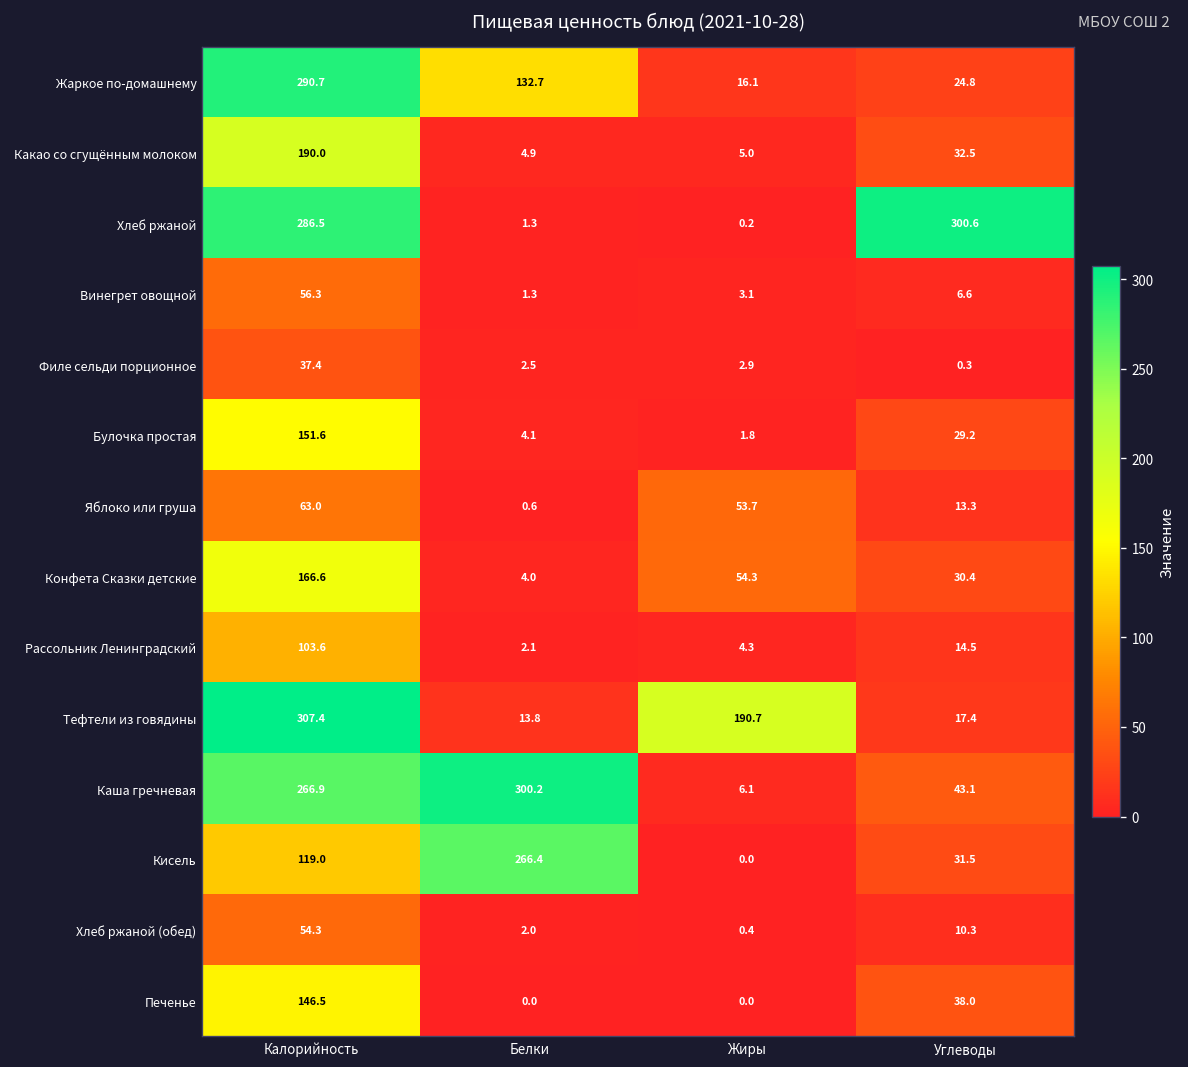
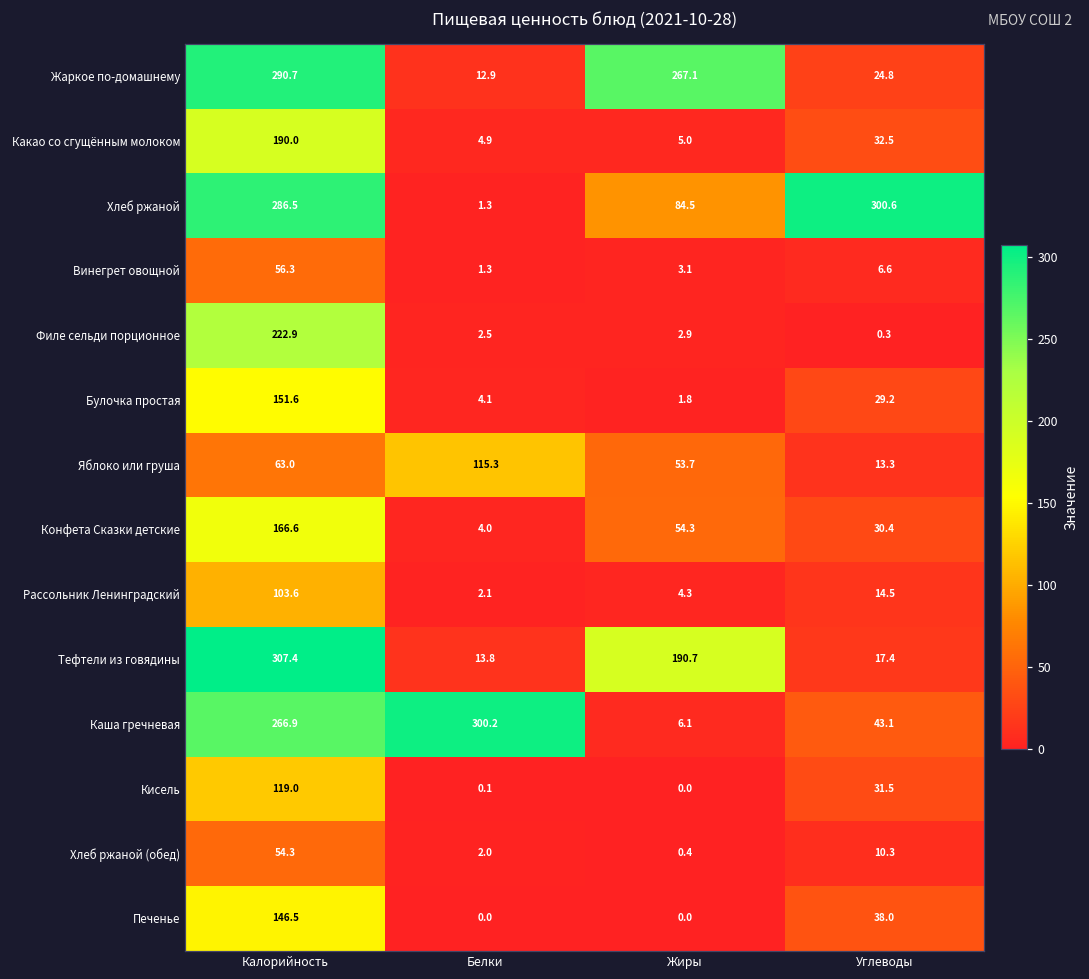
Жаркое по-домашнему, Белки: 132.7 -> 12.9
Жаркое по-домашнему, Жиры: 16.1 -> 267.1
Хлеб ржаной, Жиры: 0.2 -> 84.5
Филе сельди порционное, Калорийность: 37.4 -> 222.9
Яблоко или груша, Белки: 0.6 -> 115.3
Кисель, Белки: 266.4 -> 0.1
